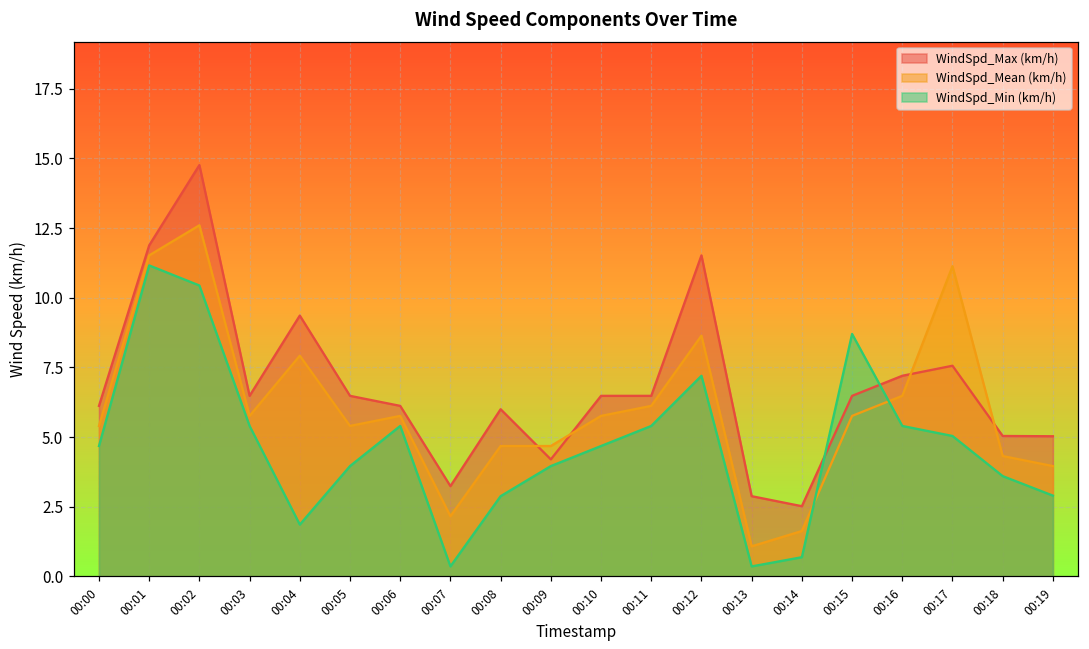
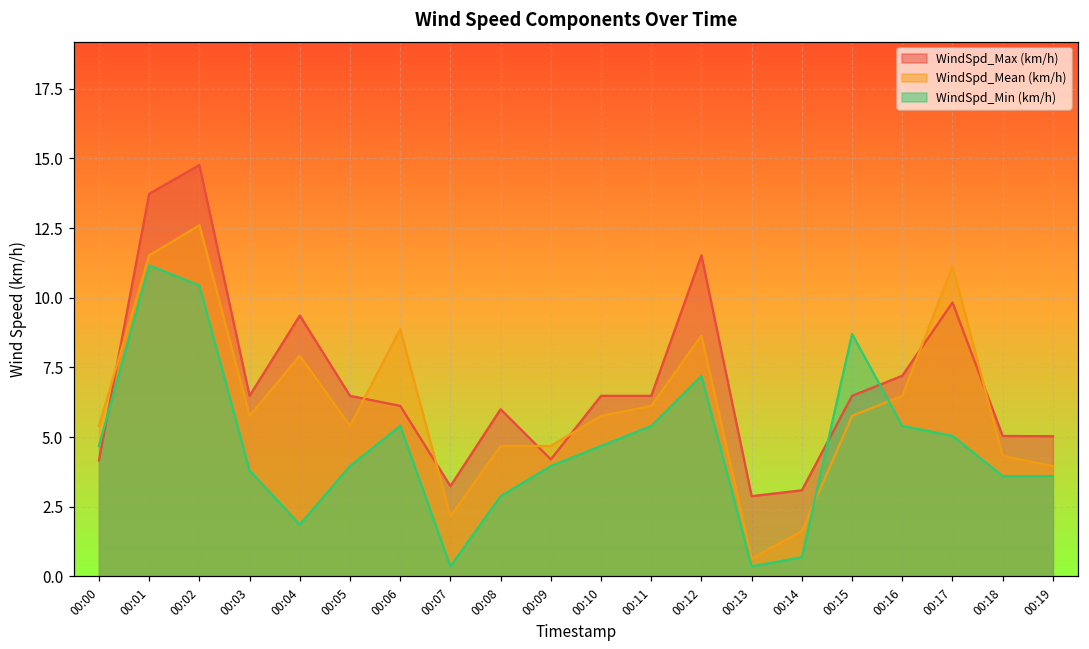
WindSpd_Max (km/h), 00:00: 6.1 -> 4.2
WindSpd_Max (km/h), 00:01: 11.9 -> 13.7
WindSpd_Min (km/h), 00:03: 5.4 -> 3.8
WindSpd_Mean (km/h), 00:06: 5.8 -> 8.9
WindSpd_Mean (km/h), 00:13: 1.1 -> 0.6
WindSpd_Max (km/h), 00:14: 2.5 -> 3.1
WindSpd_Max (km/h), 00:17: 7.6 -> 9.8
WindSpd_Min (km/h), 00:19: 2.9 -> 3.6
